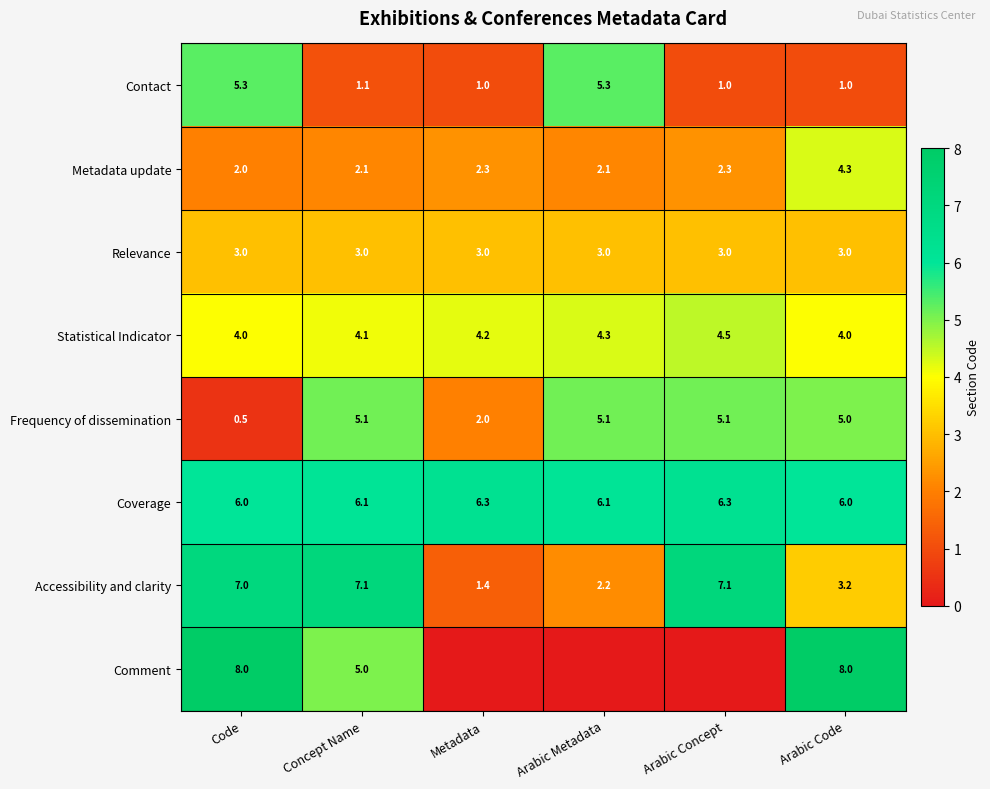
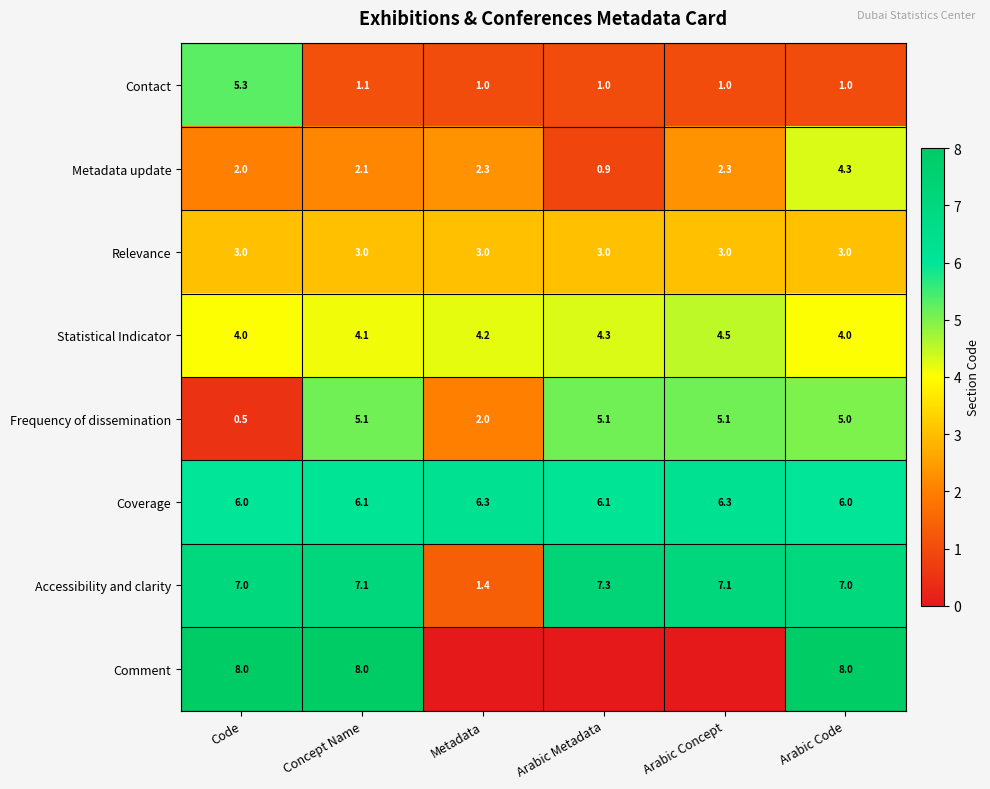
Contact, Arabic Metadata: 5.3 -> 1.0
Metadata update, Arabic Metadata: 2.1 -> 0.9
Accessibility and clarity, Arabic Metadata: 2.2 -> 7.3
Accessibility and clarity, Arabic Code: 3.2 -> 7.0
Comment, Concept Name: 5.0 -> 8.0
